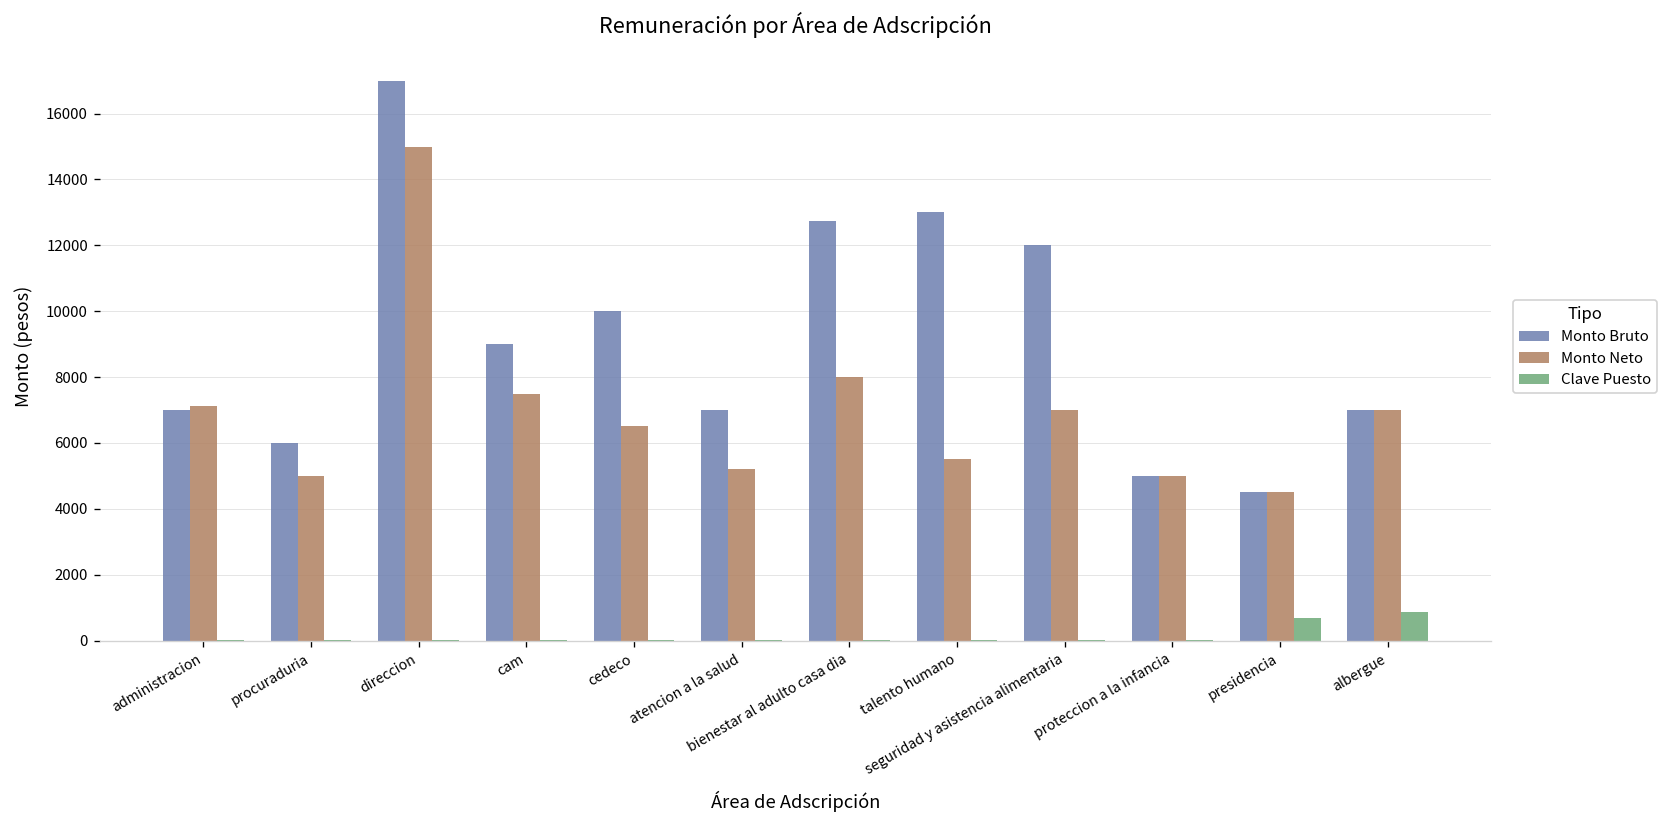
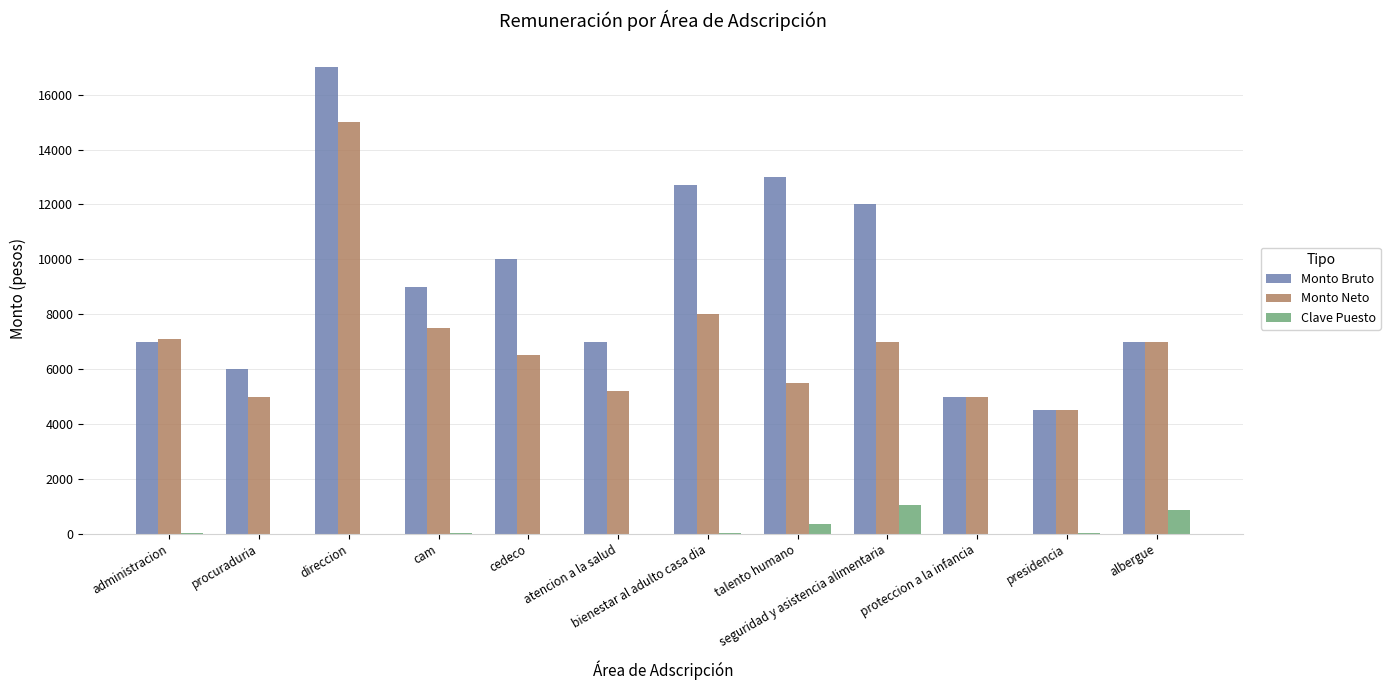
Clave Puesto, talento humano: 0 -> 400
Clave Puesto, seguridad y asistencia alimentaria: 0 -> 1100
Clave Puesto, presidencia: 700 -> 0
